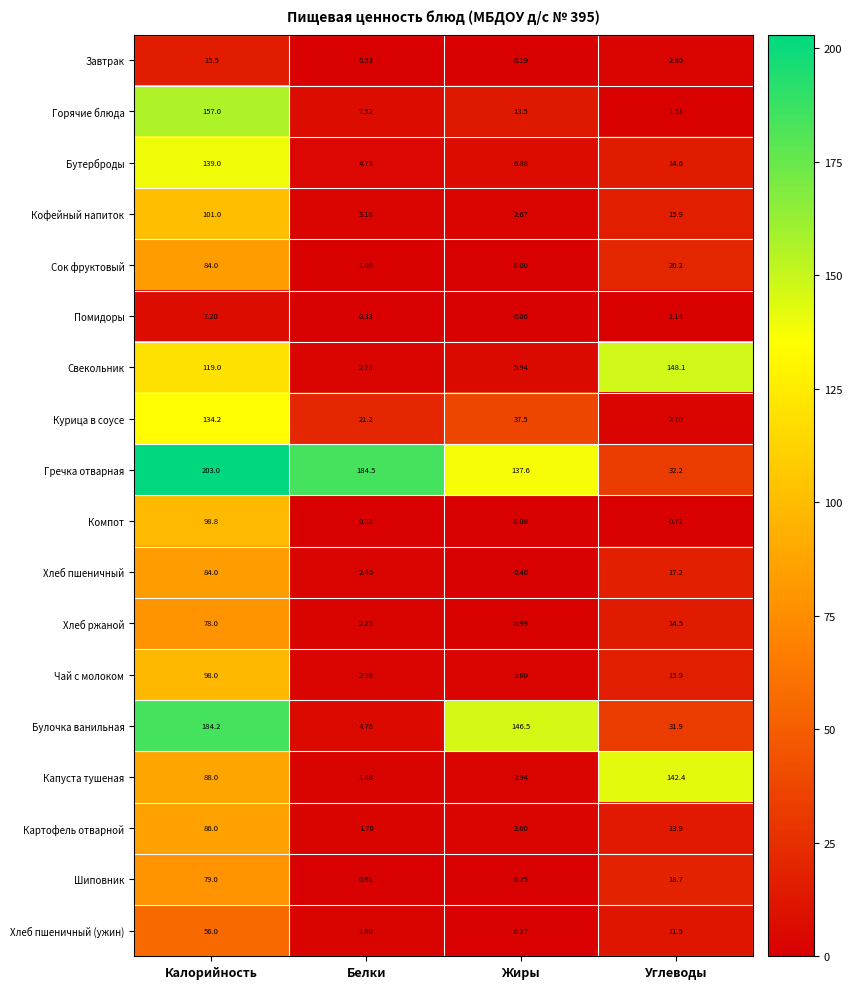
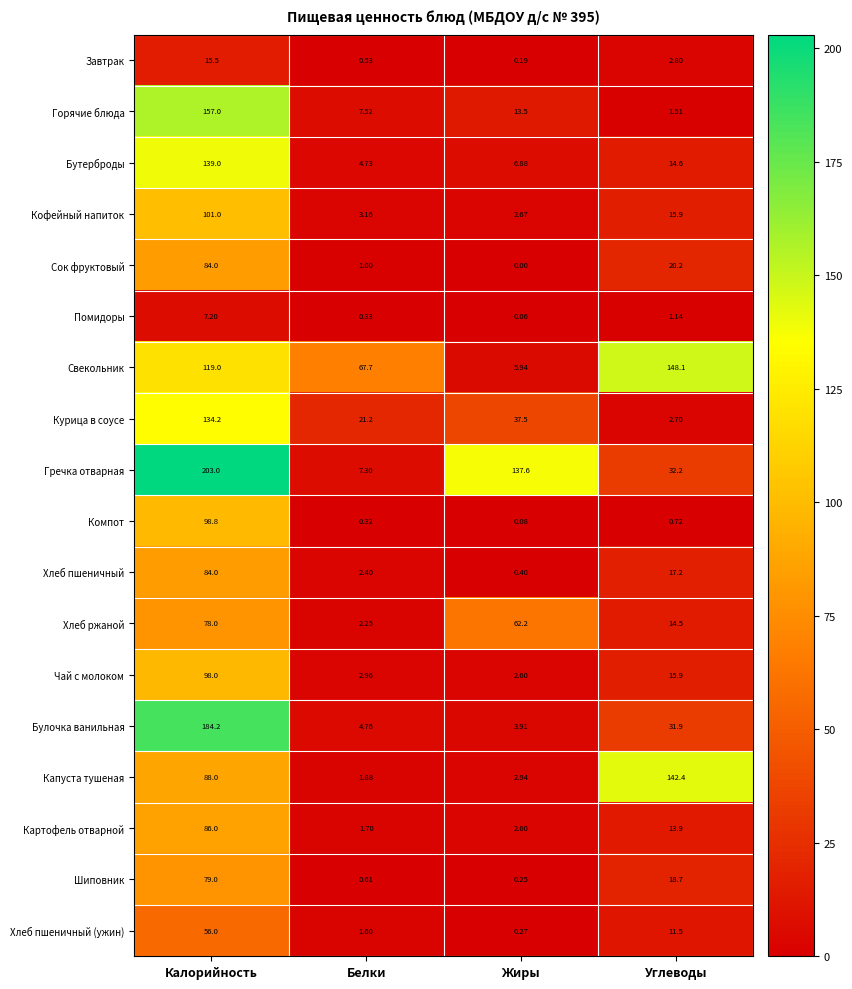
Свекольник, Белки: 2.73 -> 67.7
Гречка отварная, Белки: 184.5 -> 7.30
Хлеб ржаной, Жиры: 0.99 -> 62.2
Булочка ванильная, Жиры: 146.5 -> 3.91
